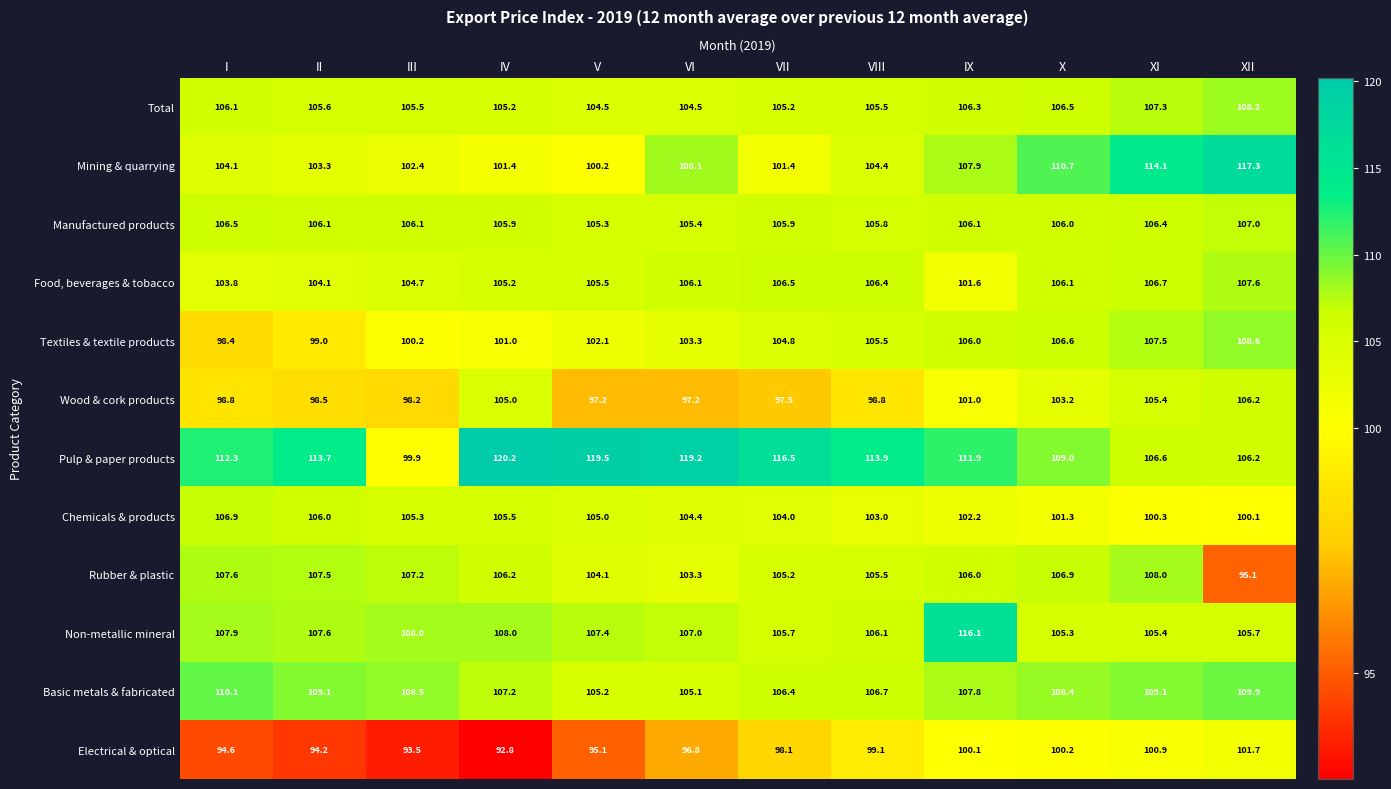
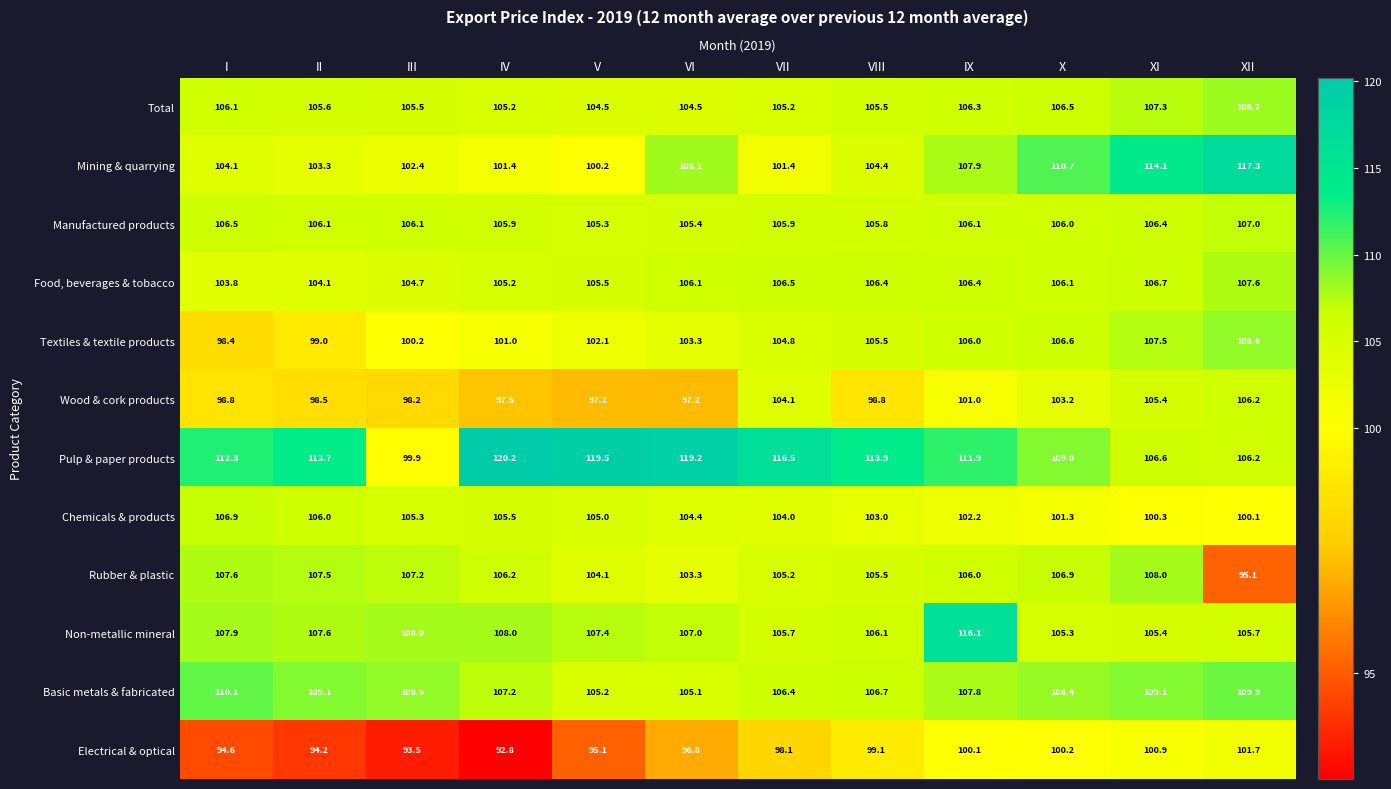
Food, beverages & tobacco, IX: 101.6 -> 106.4
Wood & cork products, IV: 105.0 -> 97.5
Wood & cork products, VII: 97.5 -> 104.1
